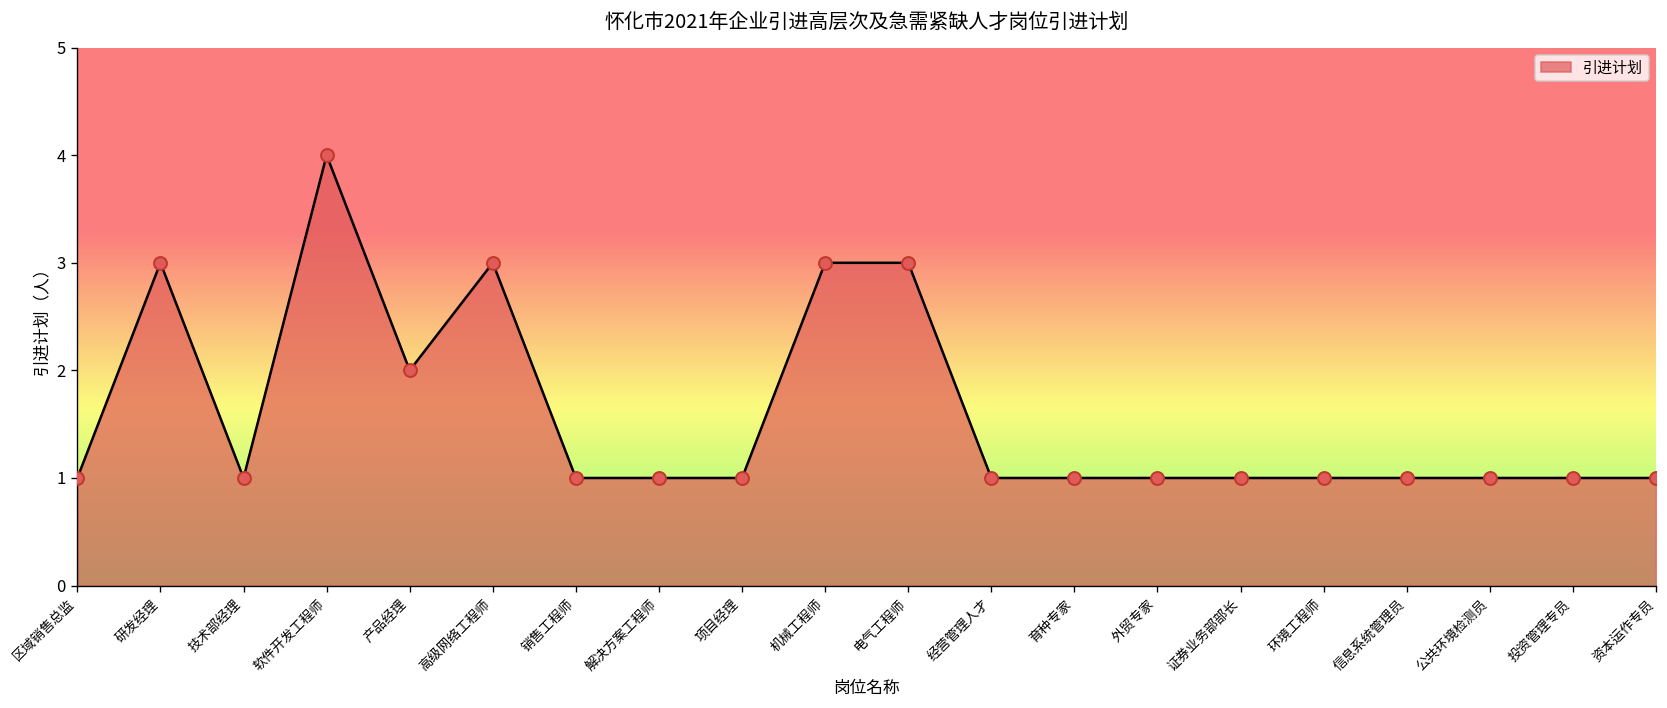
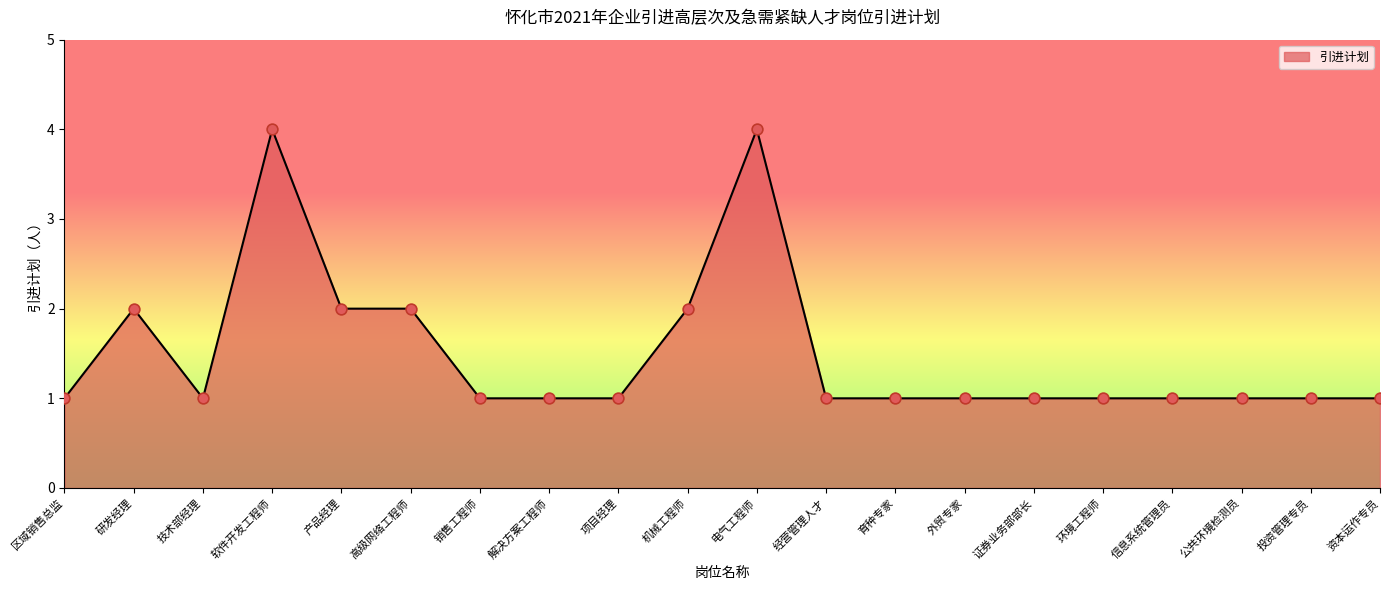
研发经理: 3 -> 2
高级网络工程师: 3 -> 2
机械工程师: 3 -> 2
电气工程师: 3 -> 4
